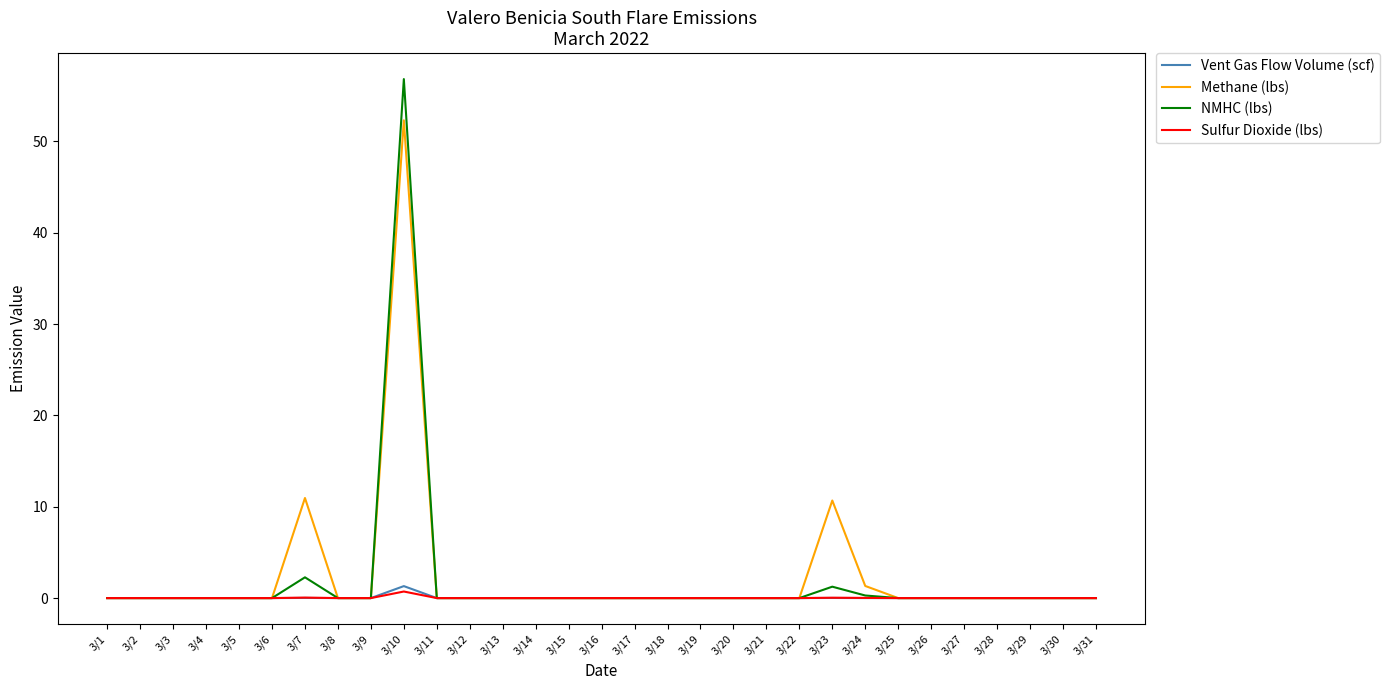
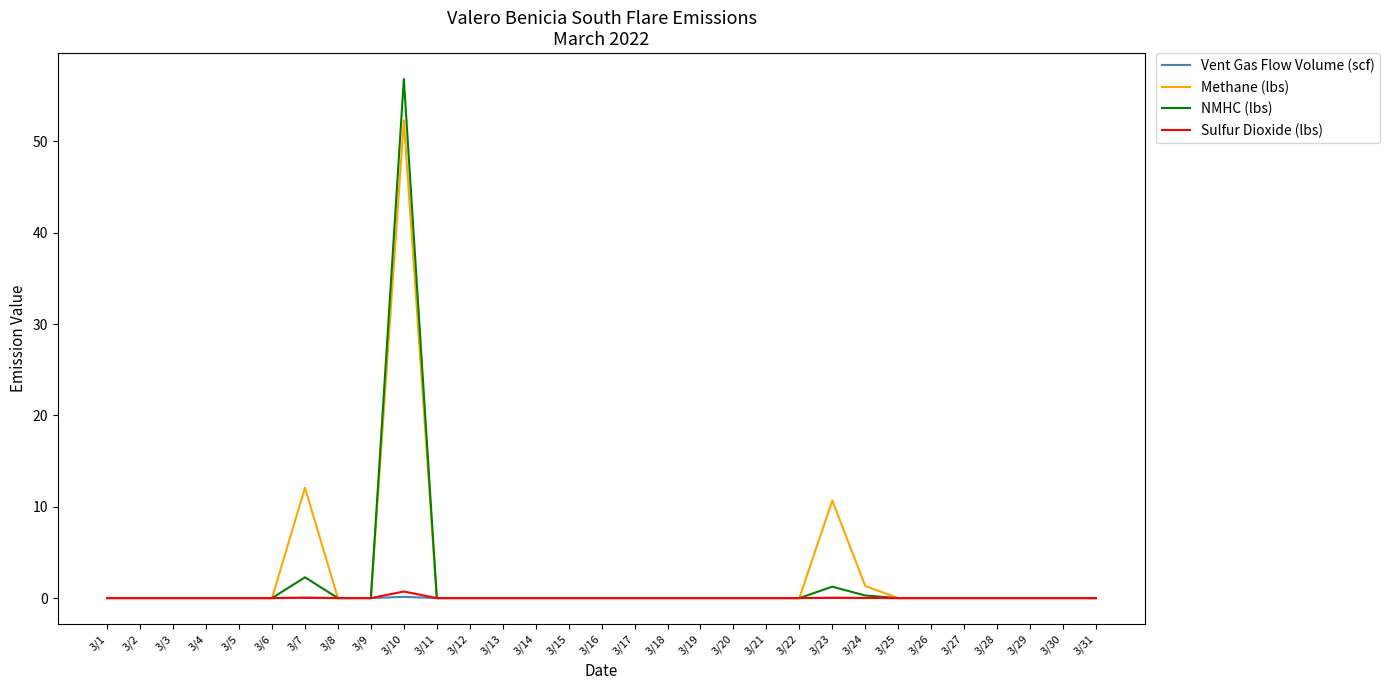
Methane (lbs), 3/7: 11 -> 12
Vent Gas Flow Volume (scf), 3/10: 1 -> 0
